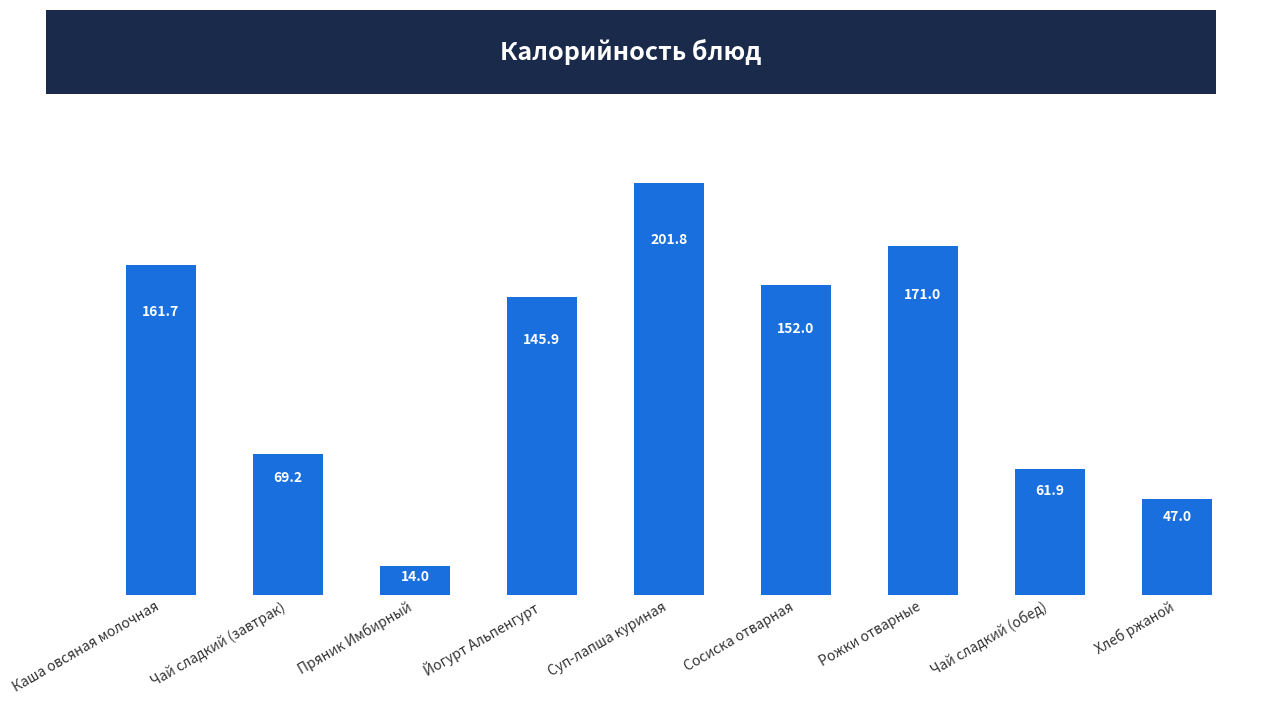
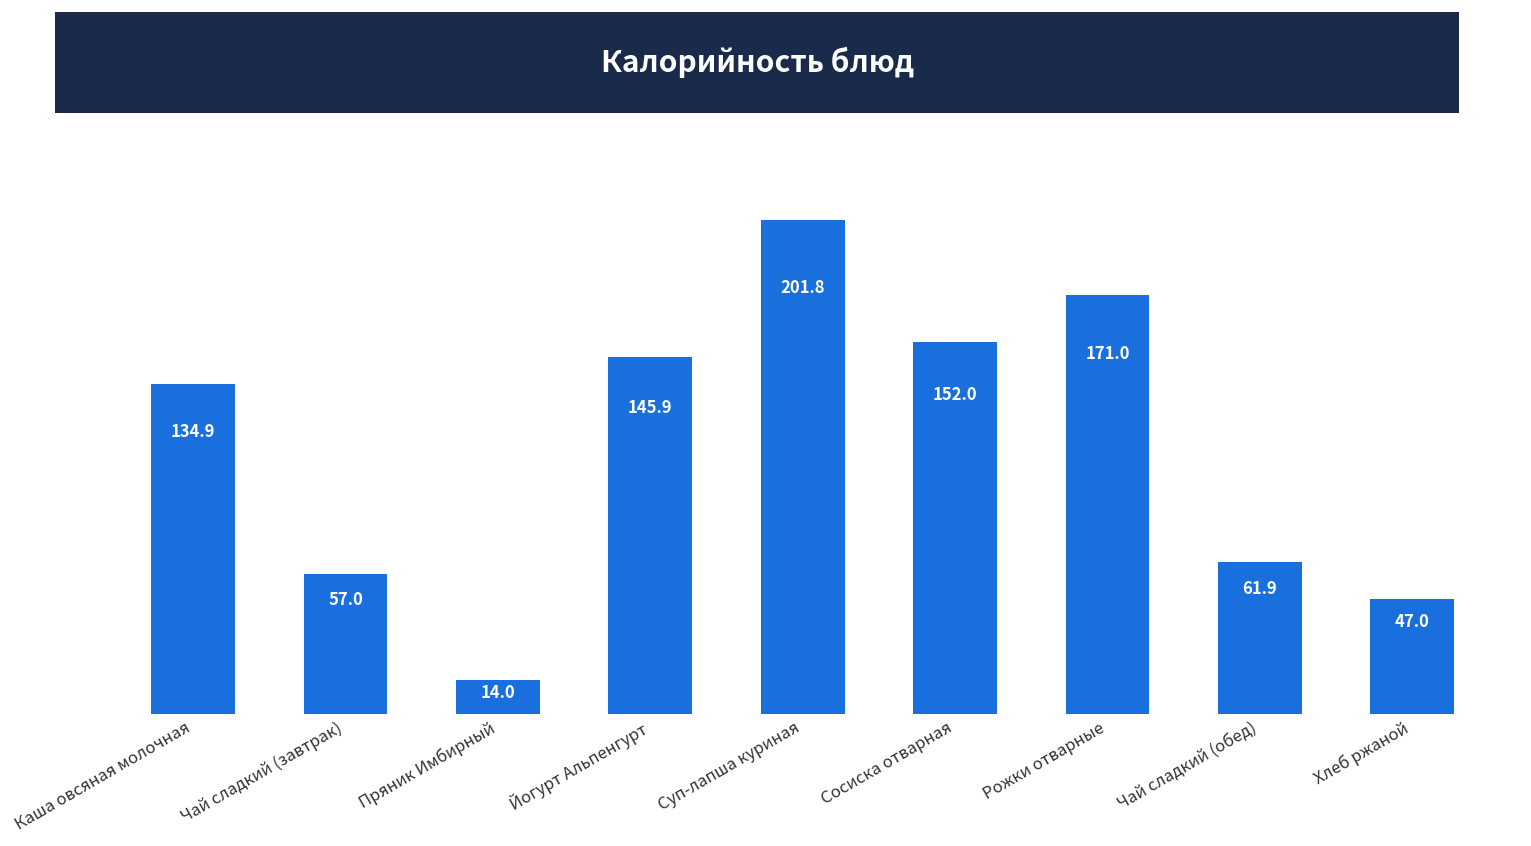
Каша овсяная молочная: 161.7 -> 134.9
Чай сладкий (завтрак): 69.2 -> 57.0
